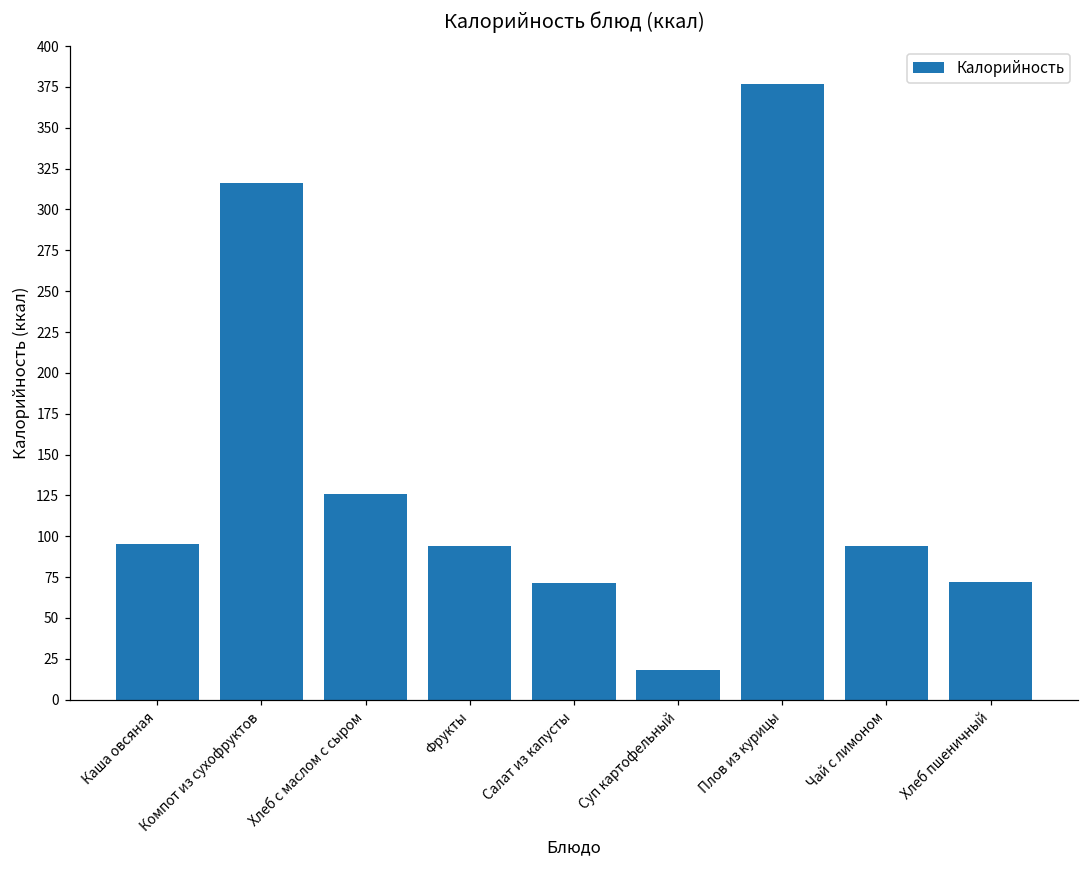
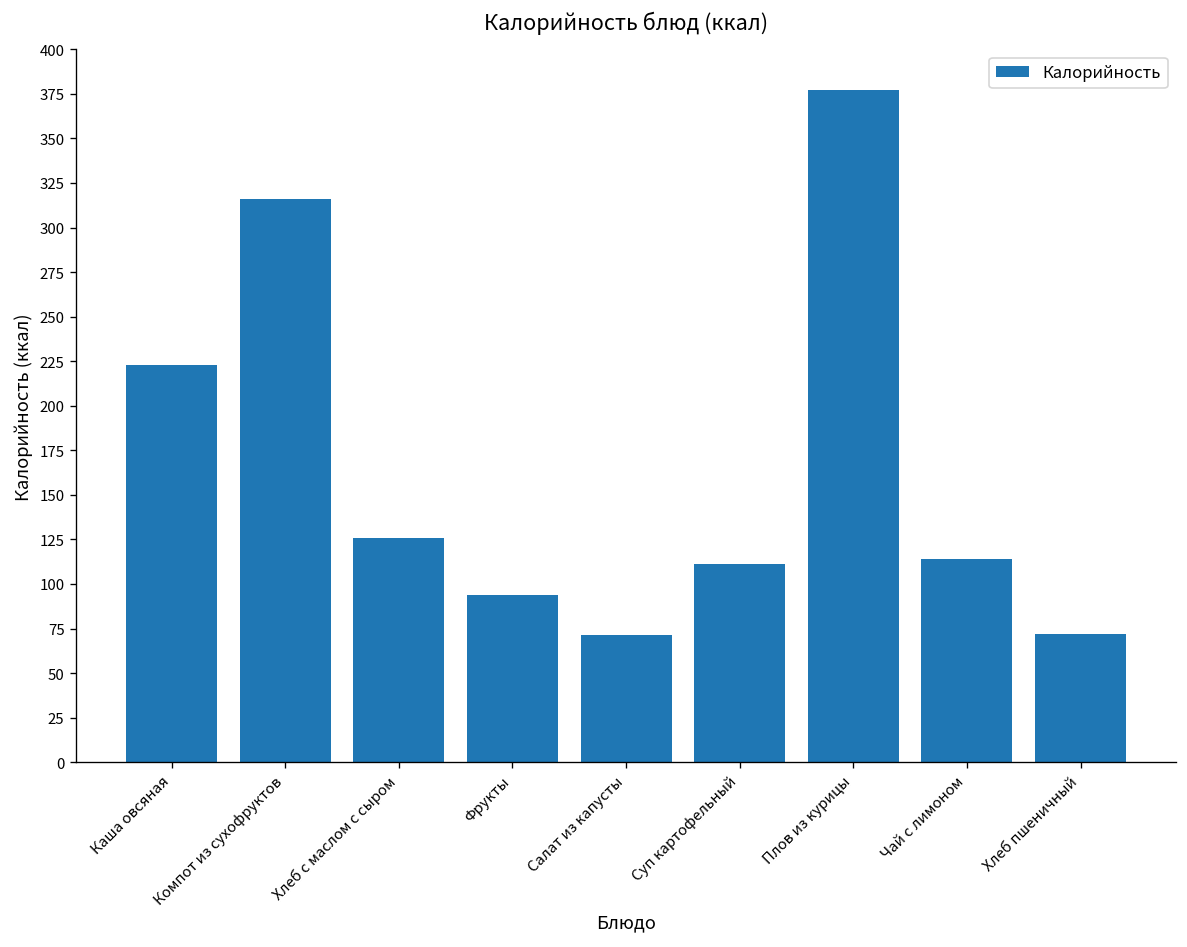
Каша овсяная: 95 -> 223
Суп картофельный: 18 -> 111
Чай с лимоном: 94 -> 114
